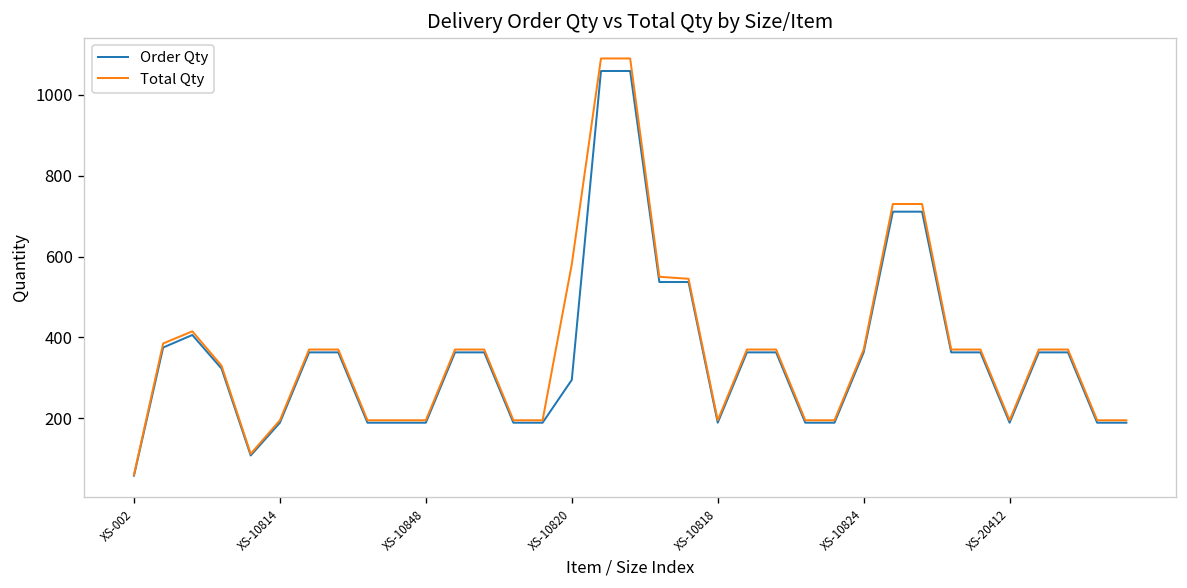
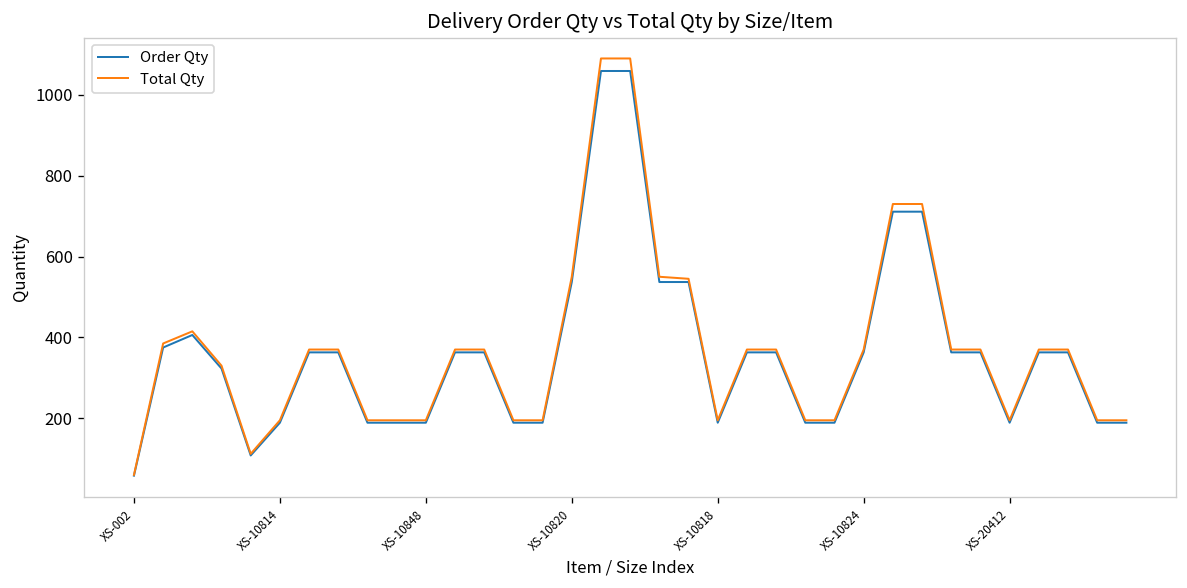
Order Qty, XS-10820: 300 -> 540
Total Qty, XS-10820: 580 -> 550
